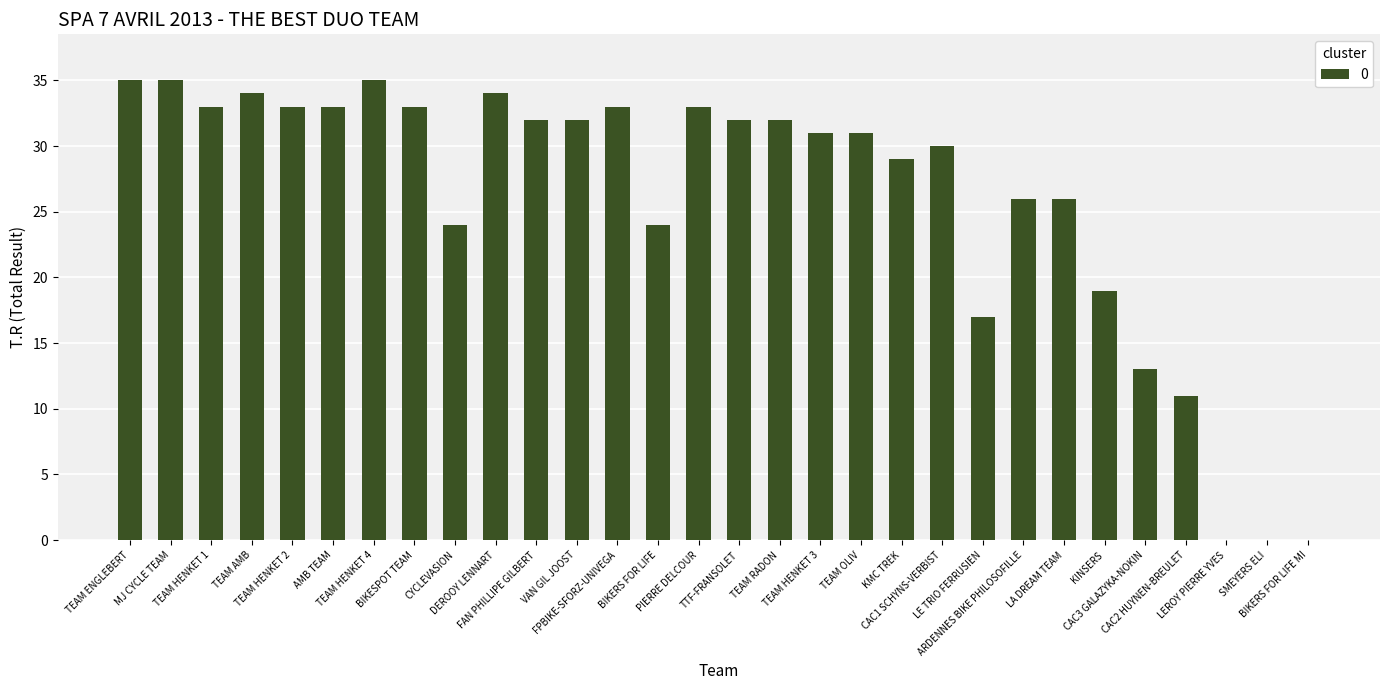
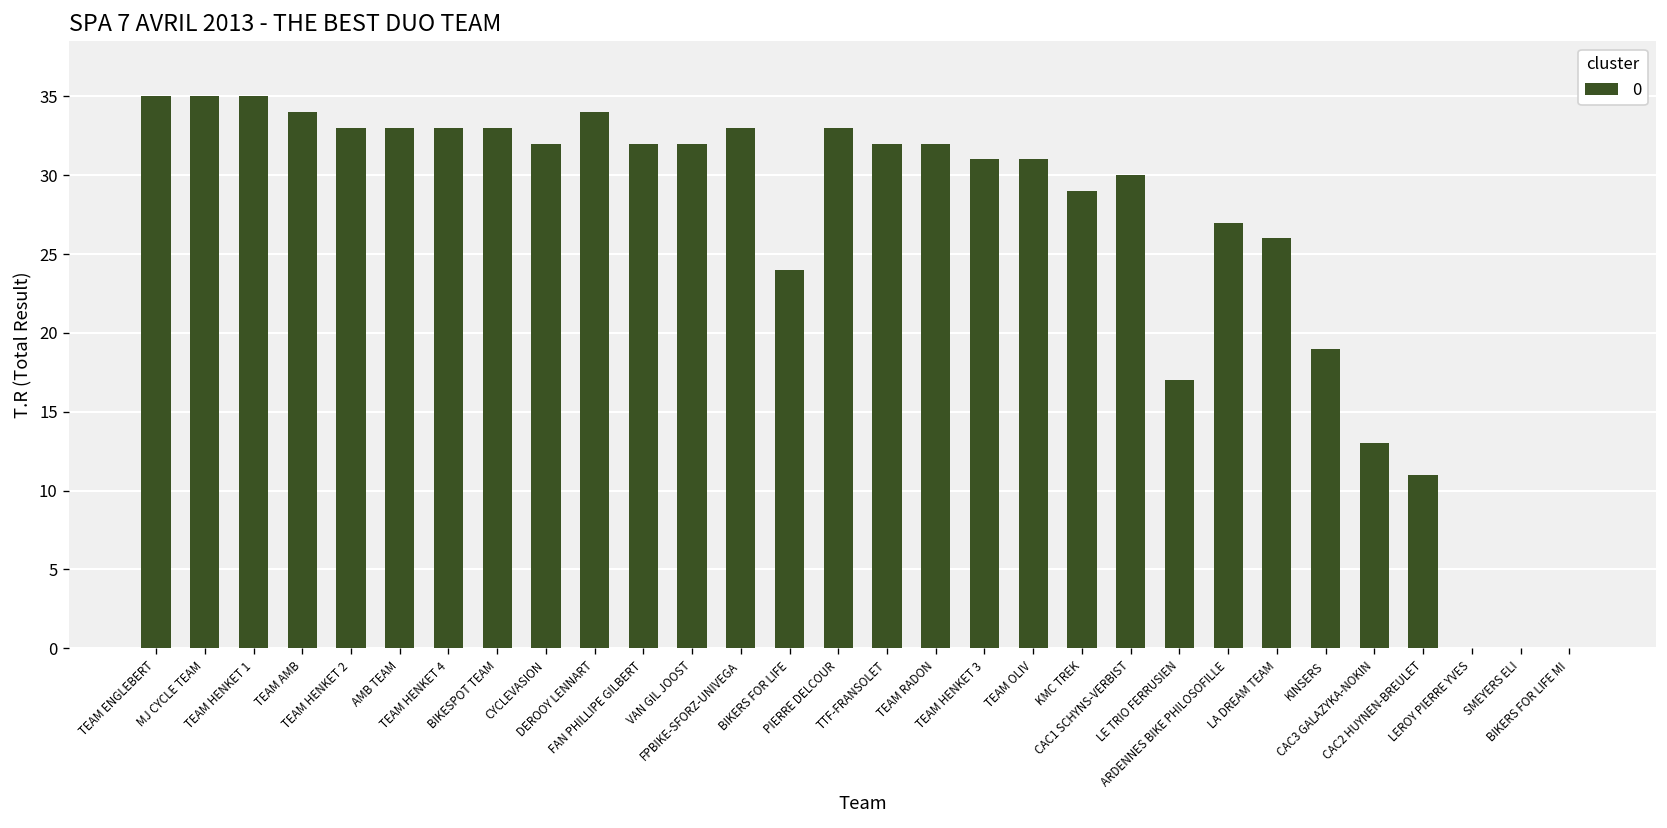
TEAM HENKET 1: 33 -> 35
TEAM HENKET 4: 35 -> 33
CYCLEVASION: 24 -> 32
ARDENNES BIKE PHILOSOFILLE: 26 -> 27
